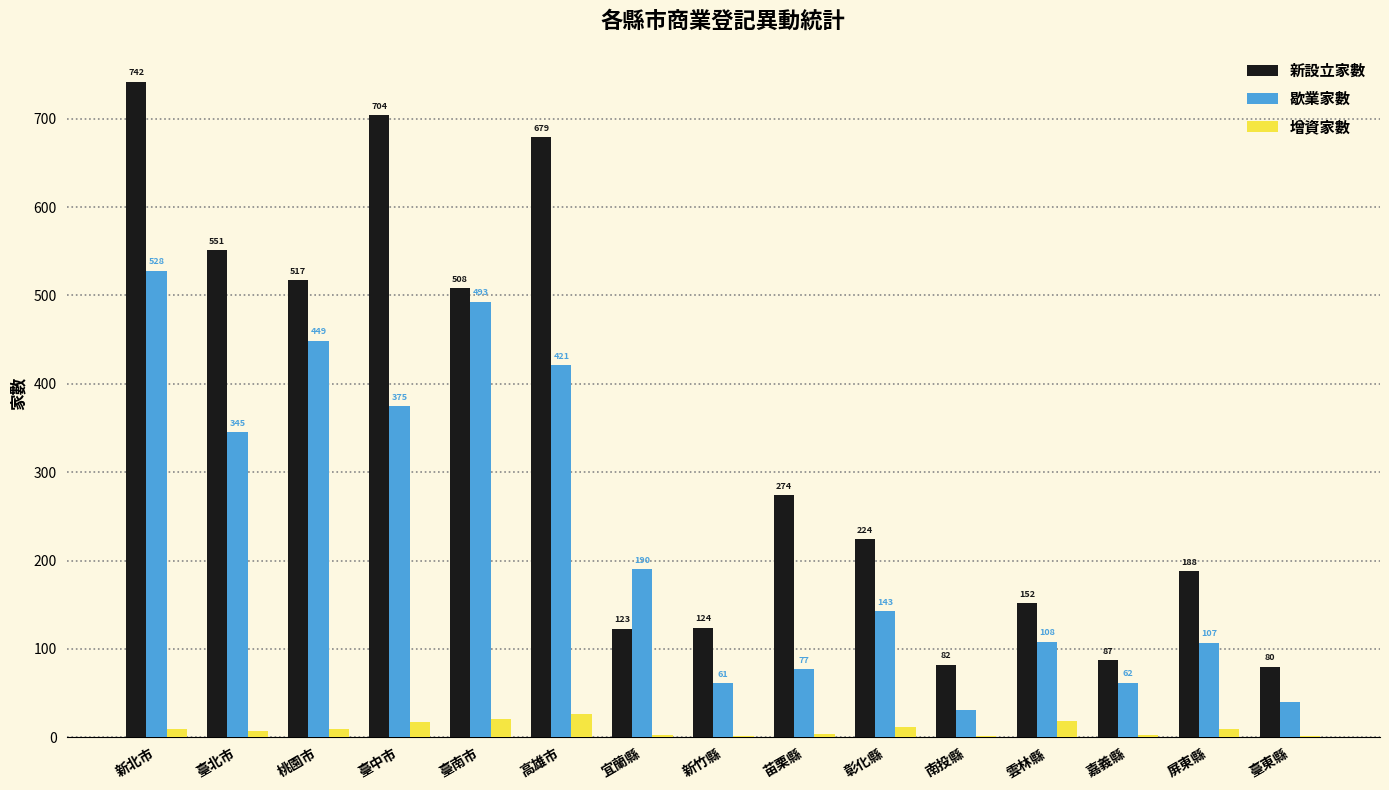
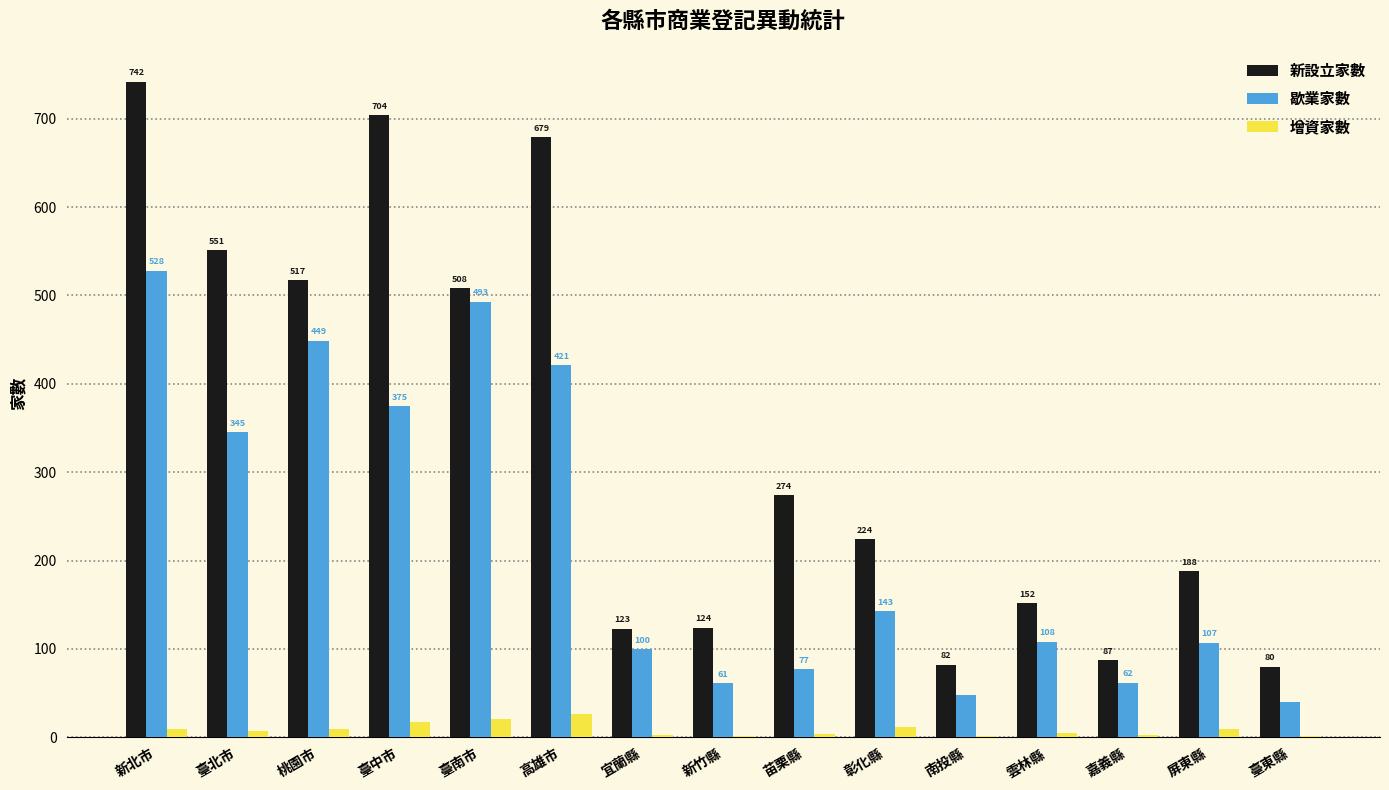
歇業家數, 宜蘭縣: 190 -> 100
歇業家數, 南投縣: 30 -> 50
增資家數, 雲林縣: 20 -> 10
